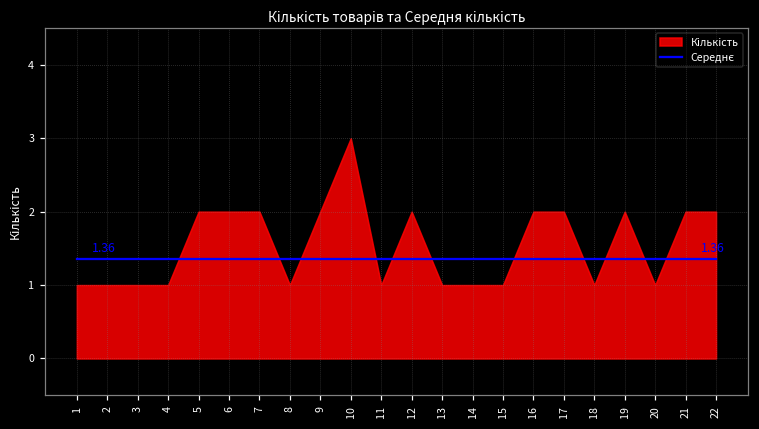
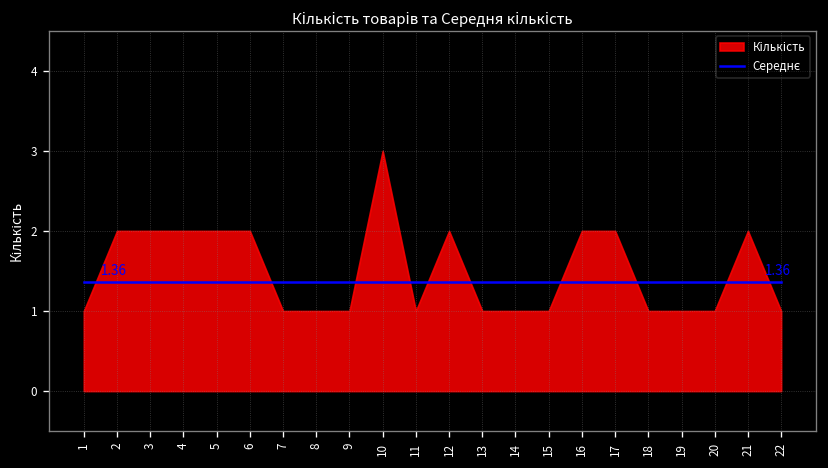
Кількість, 2: 1 -> 2
Кількість, 3: 1 -> 2
Кількість, 4: 1 -> 2
Кількість, 7: 2 -> 1
Кількість, 9: 2 -> 1
Кількість, 19: 2 -> 1
Кількість, 22: 2 -> 1
